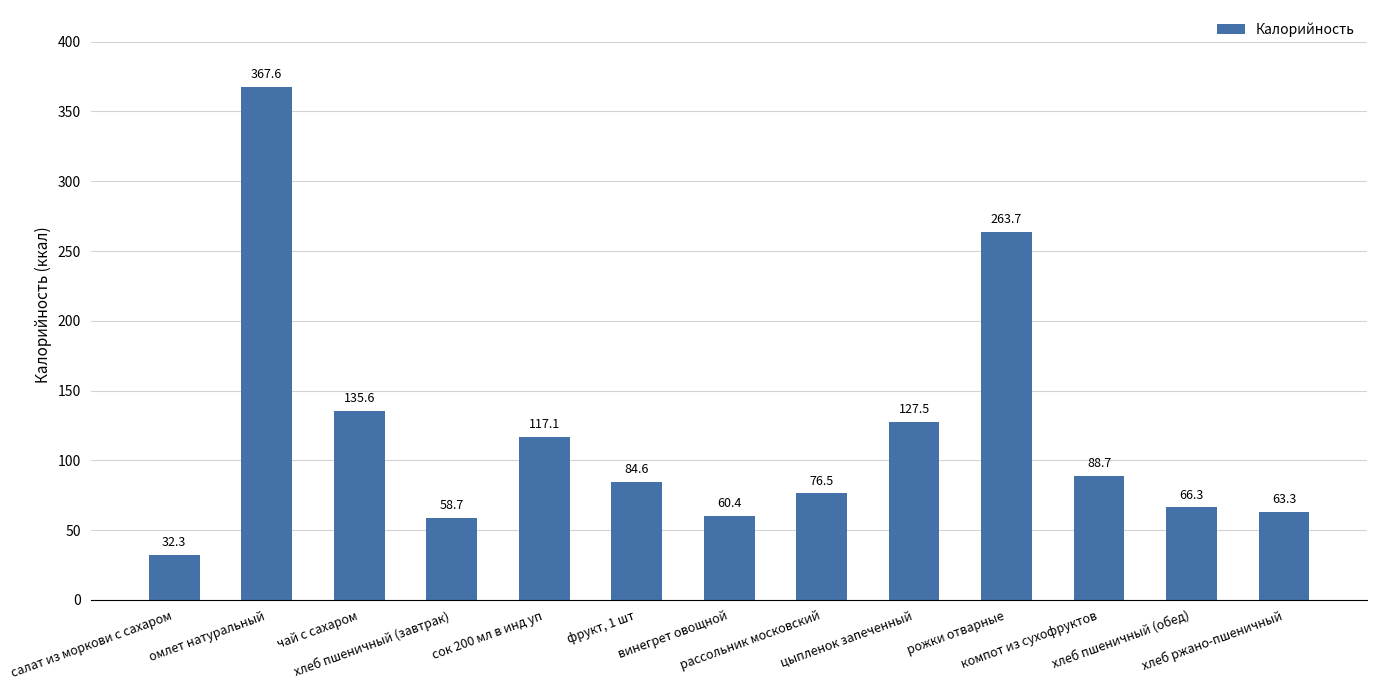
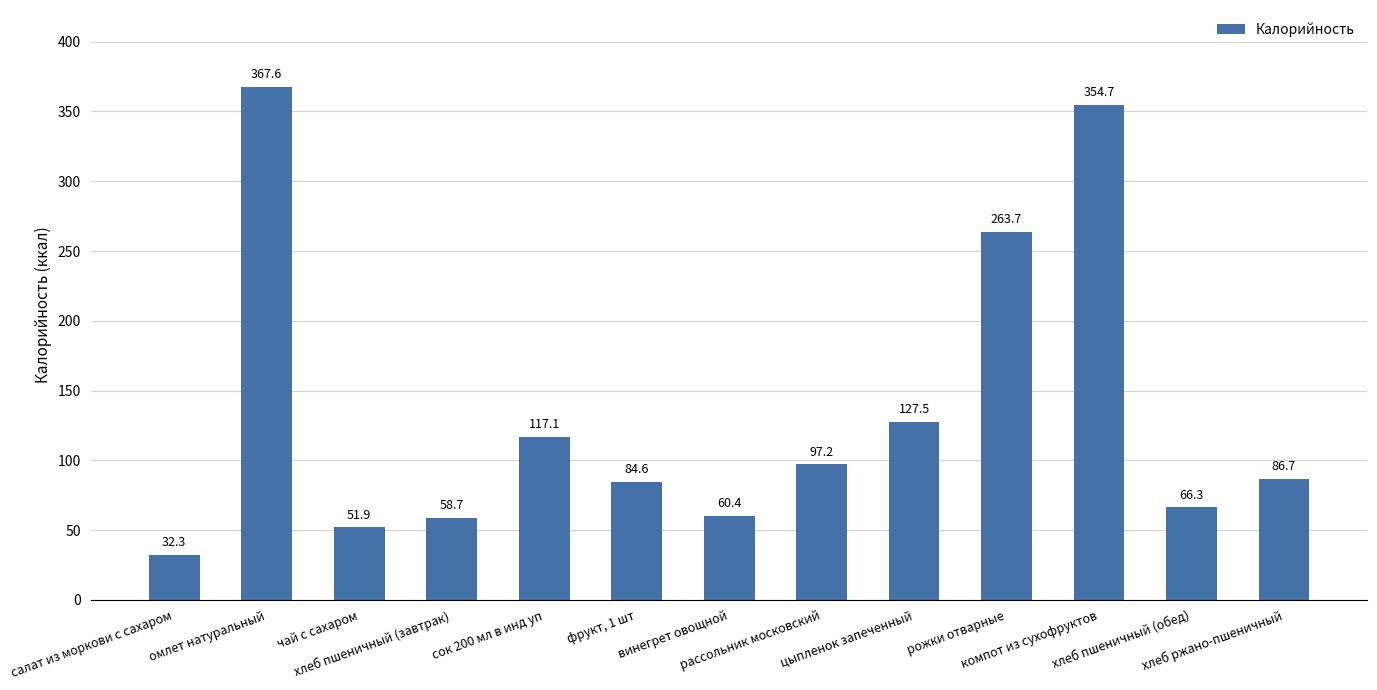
чай с сахаром: 135.6 -> 51.9
рассольник московский: 76.5 -> 97.2
компот из сухофруктов: 88.7 -> 354.7
хлеб ржано-пшеничный: 63.3 -> 86.7
